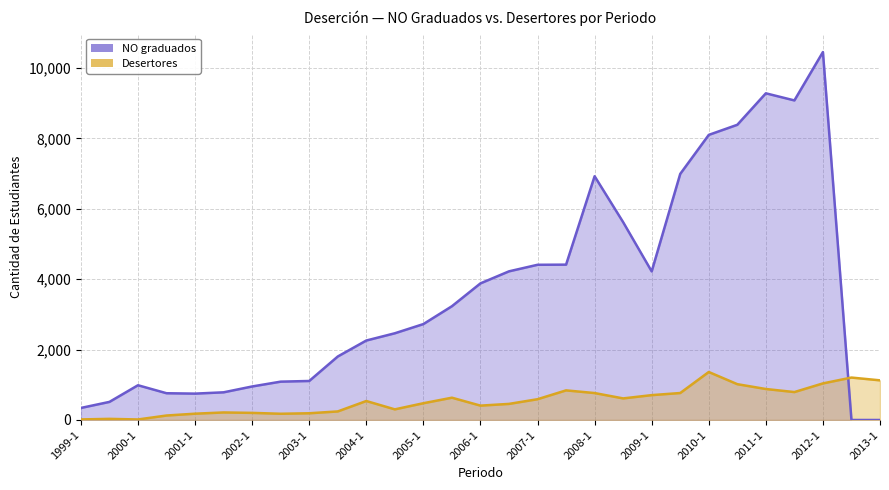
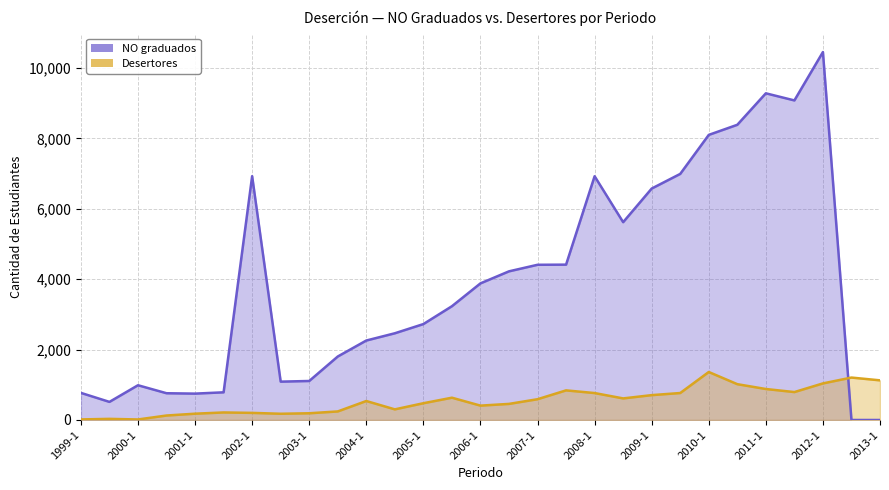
NO graduados, 1999-1: 300 -> 800
NO graduados, 2002-1: 1,000 -> 6,900
NO graduados, 2009-1: 4,200 -> 6,600
